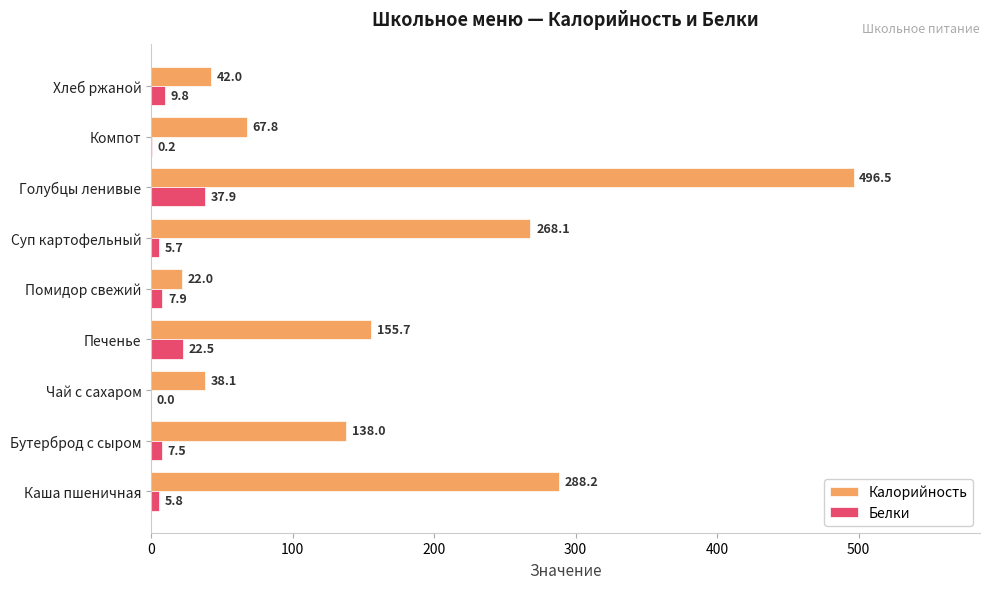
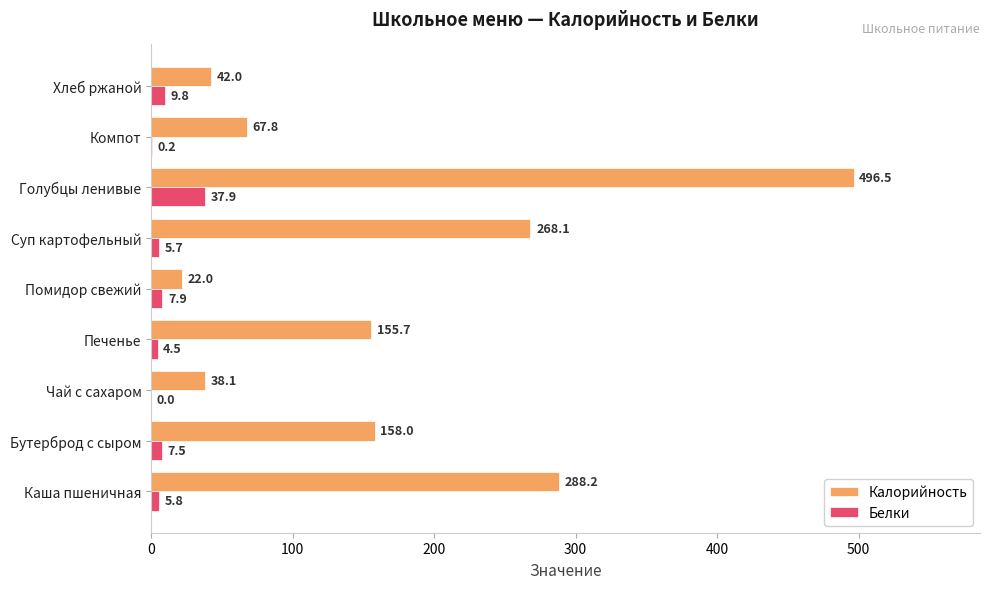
Белки, Печенье: 22.5 -> 4.5
Калорийность, Бутерброд с сыром: 138.0 -> 158.0
